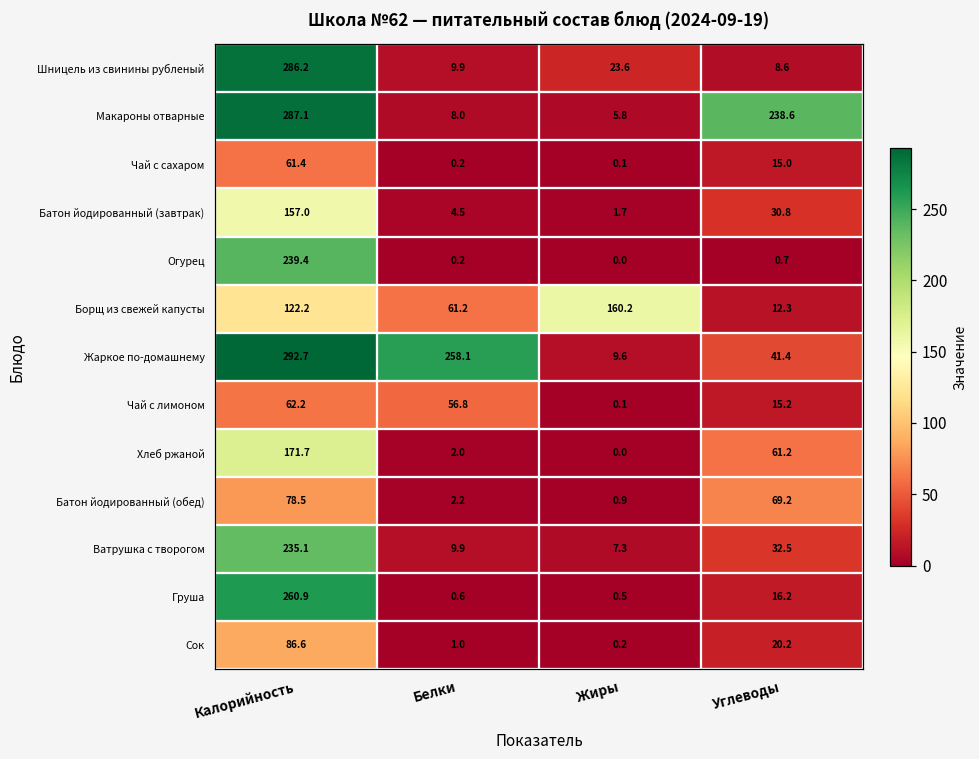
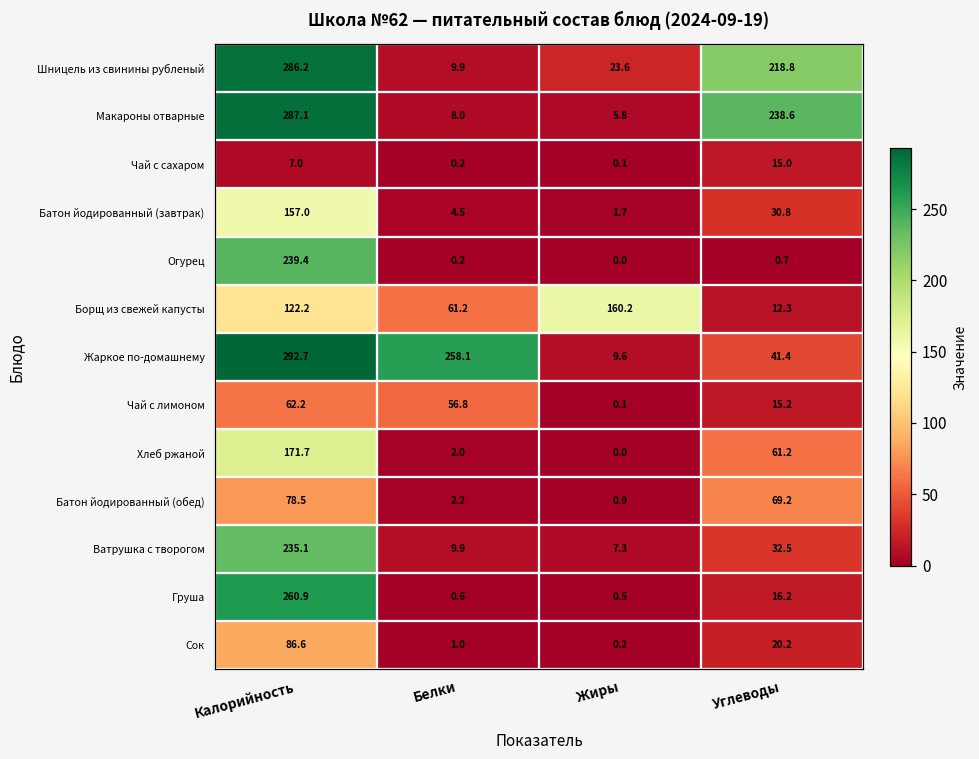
Шницель из свинины рубленый, Углеводы: 8.6 -> 218.8
Чай с сахаром, Калорийность: 61.4 -> 7.0
